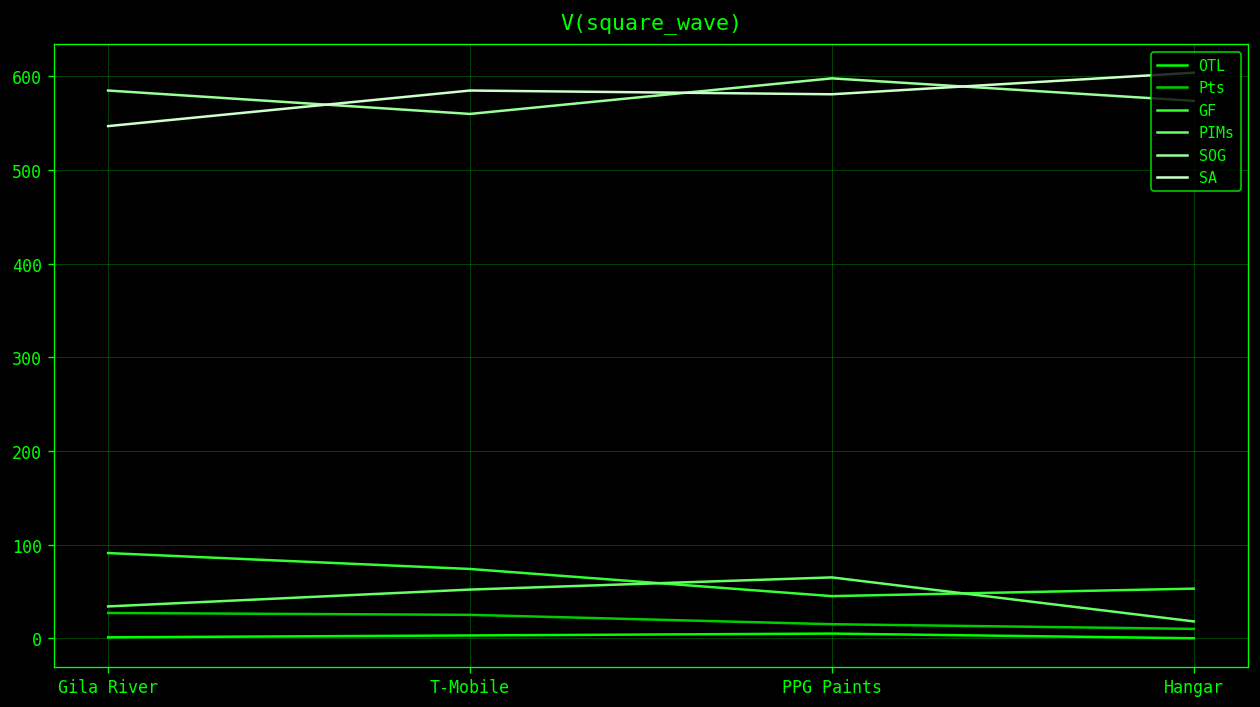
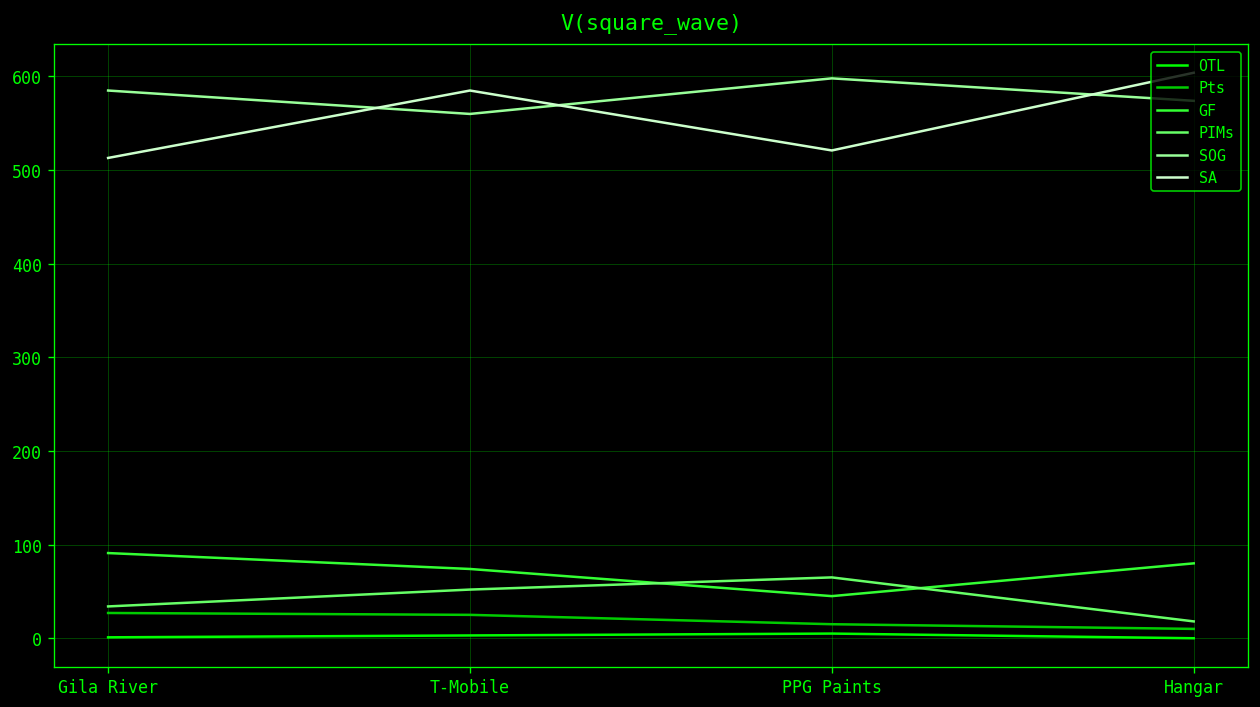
SA, Gila River: 550 -> 510
SA, PPG Paints: 580 -> 520
GF, Hangar: 50 -> 80
